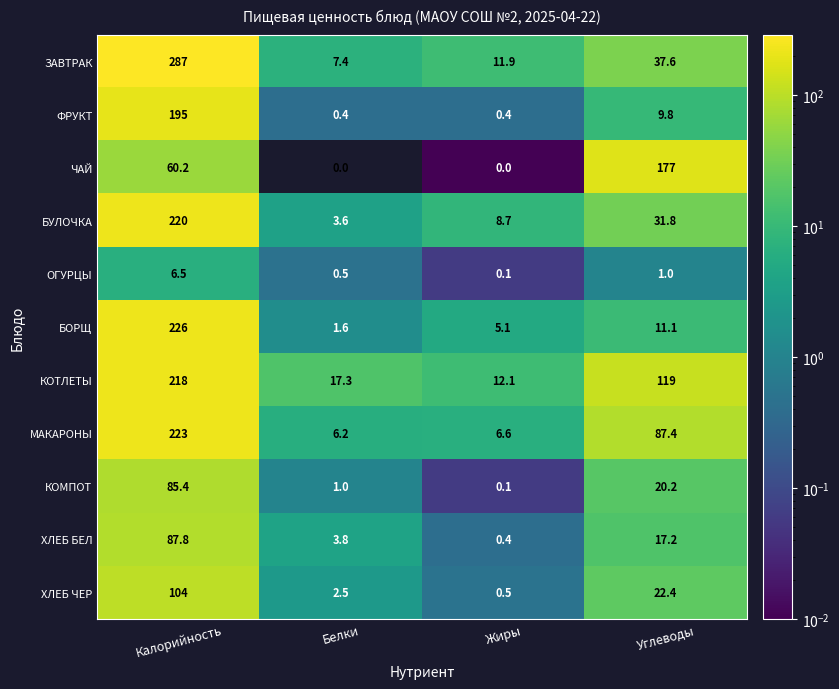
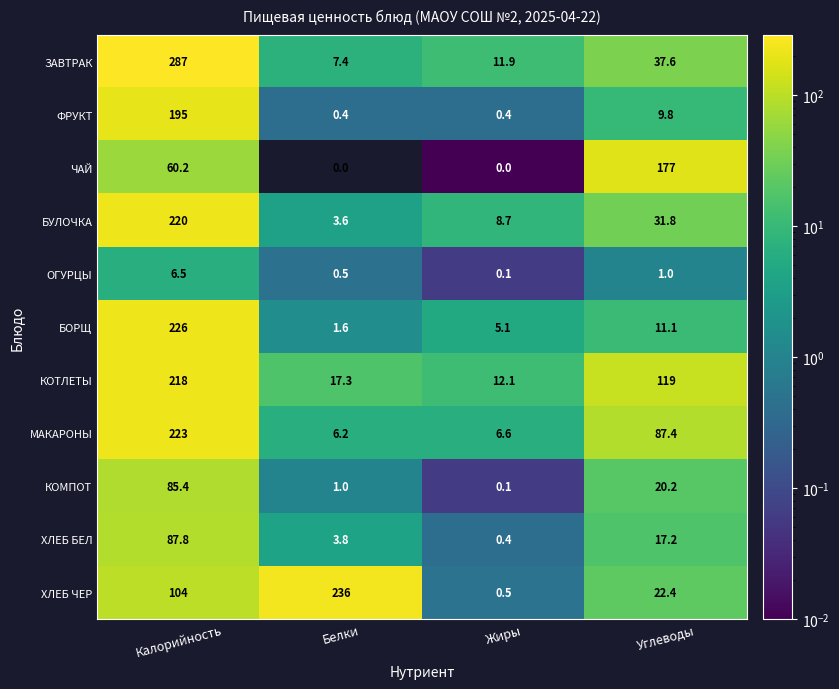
ХЛЕБ ЧЕР, Белки: 2.5 -> 236
